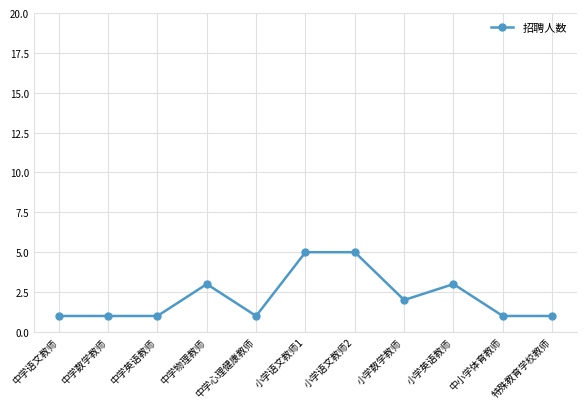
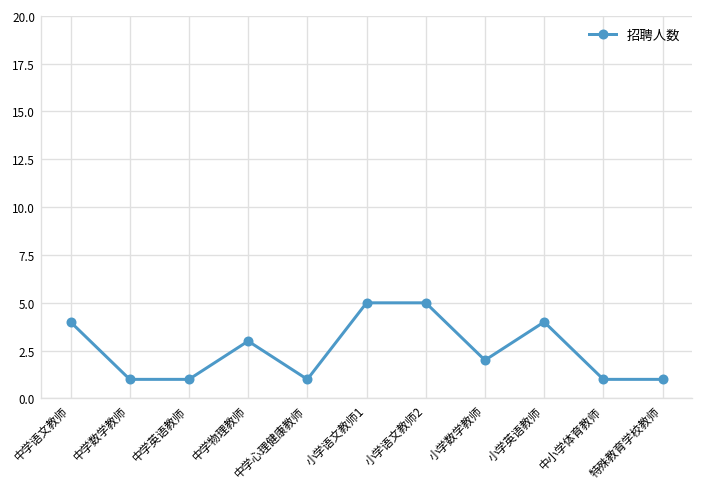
中学语文教师: 1 -> 4
小学英语教师: 3 -> 4
